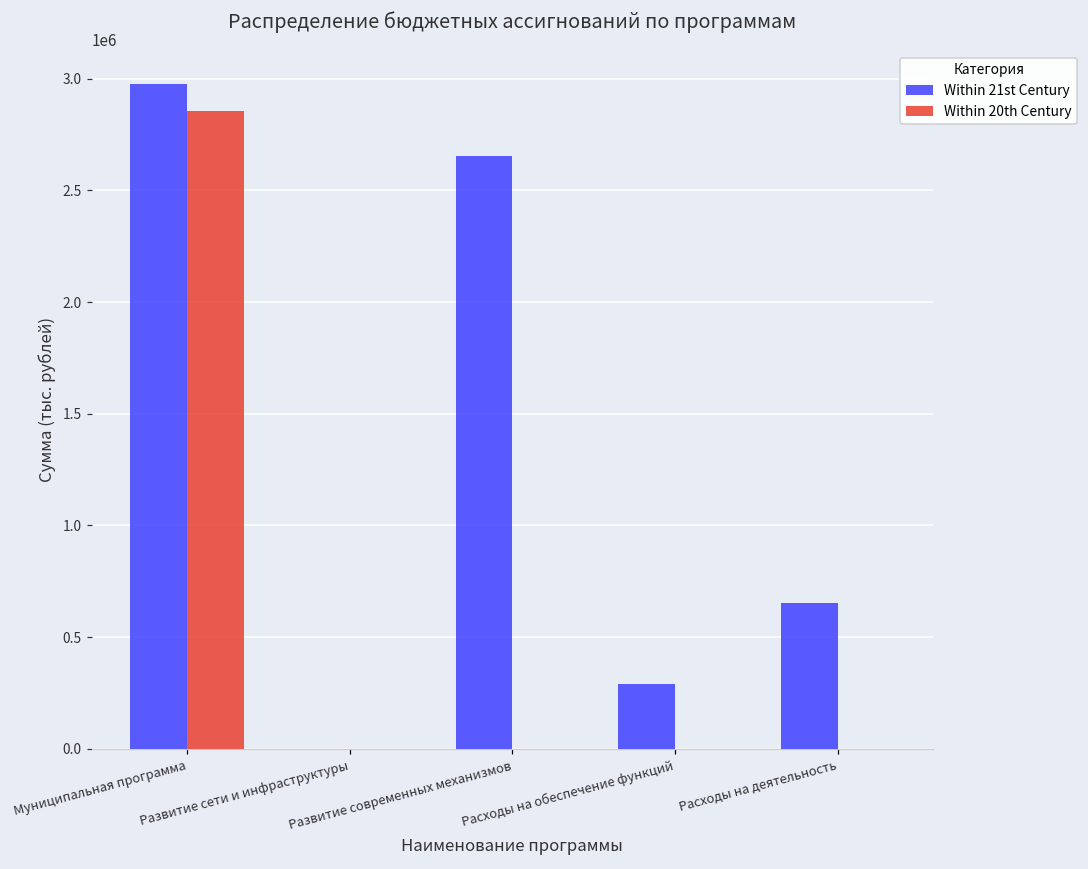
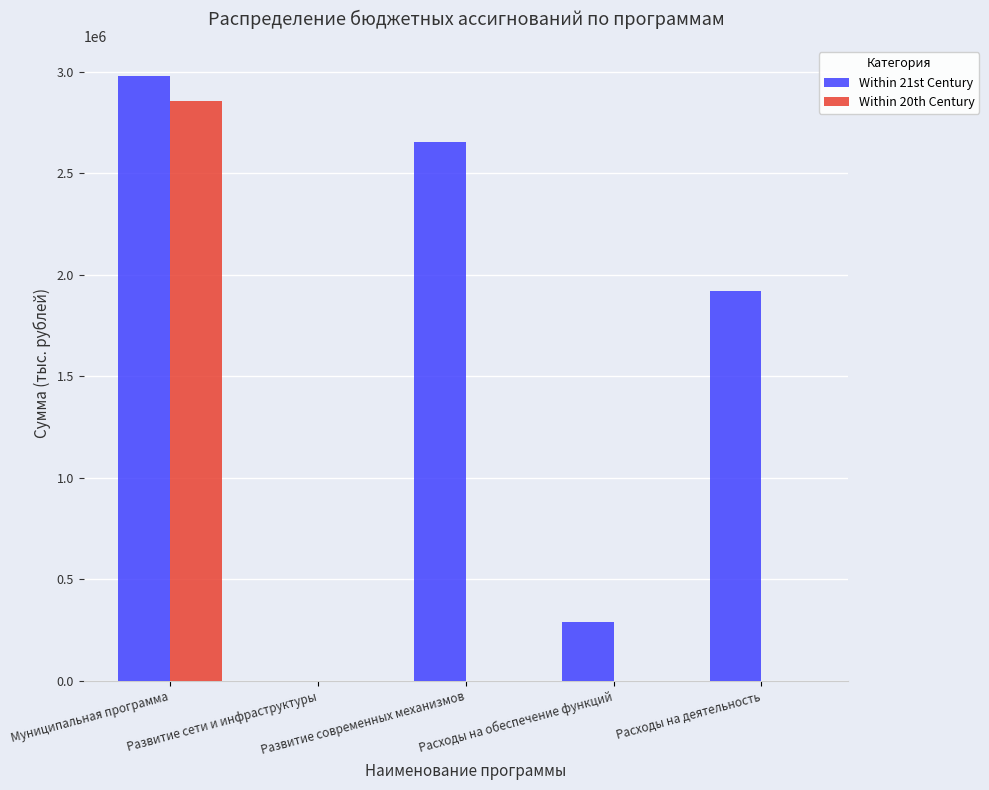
Within 21st Century, Расходы на деятельность: 650000 -> 1920000
